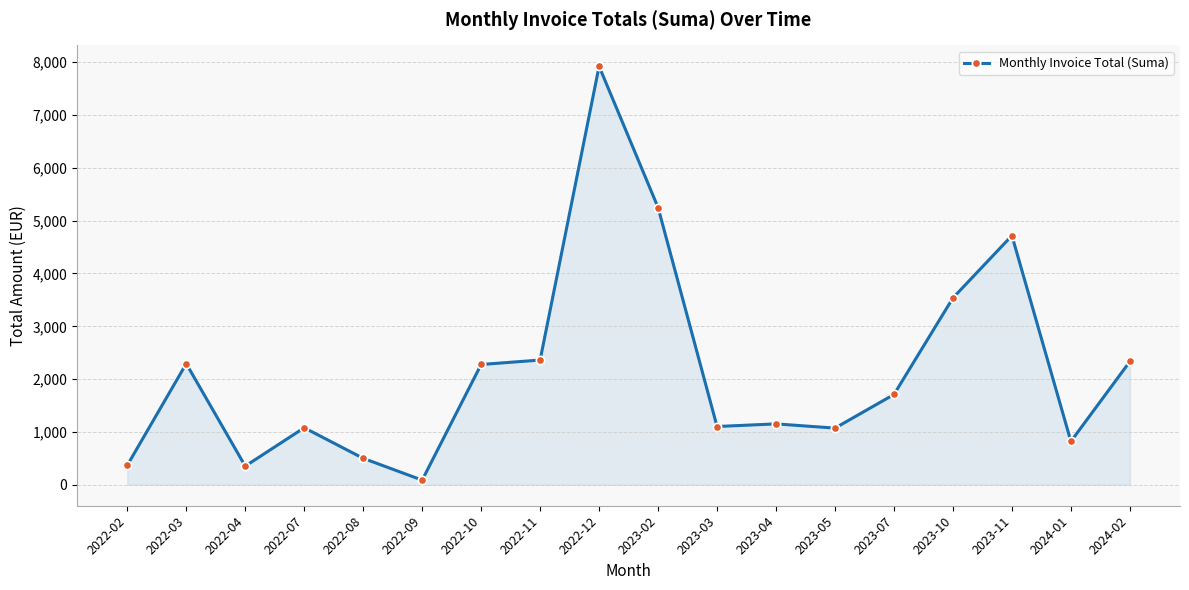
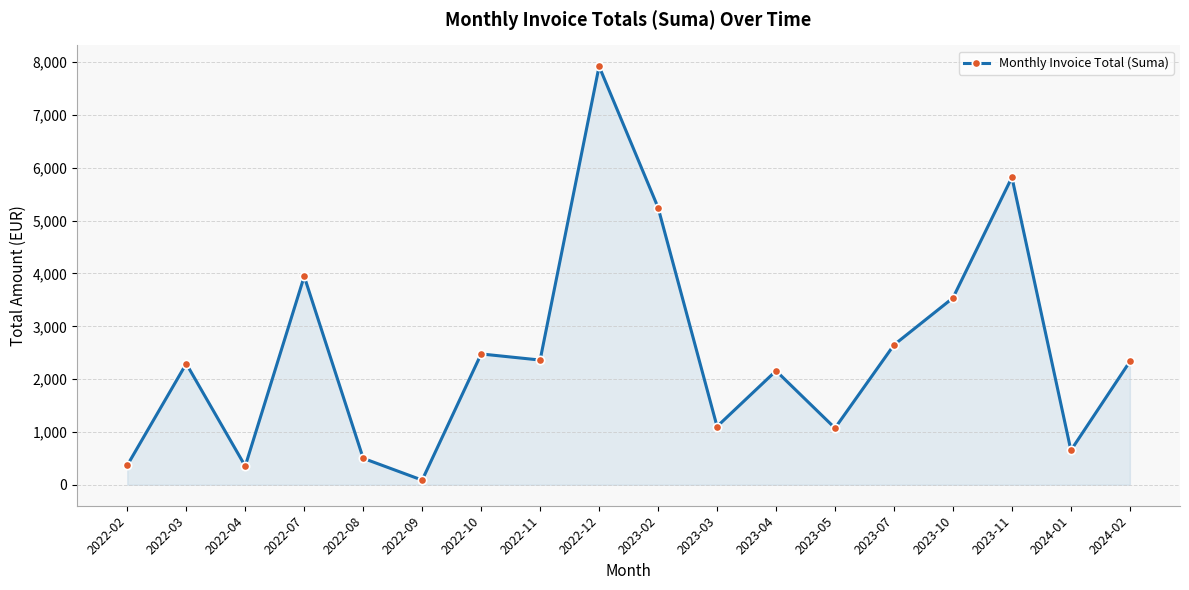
2022-07: 1,100 -> 3,900
2022-10: 2,300 -> 2,500
2023-04: 1,200 -> 2,200
2023-07: 1,700 -> 2,600
2023-11: 4,700 -> 5,800
2024-01: 800 -> 700
